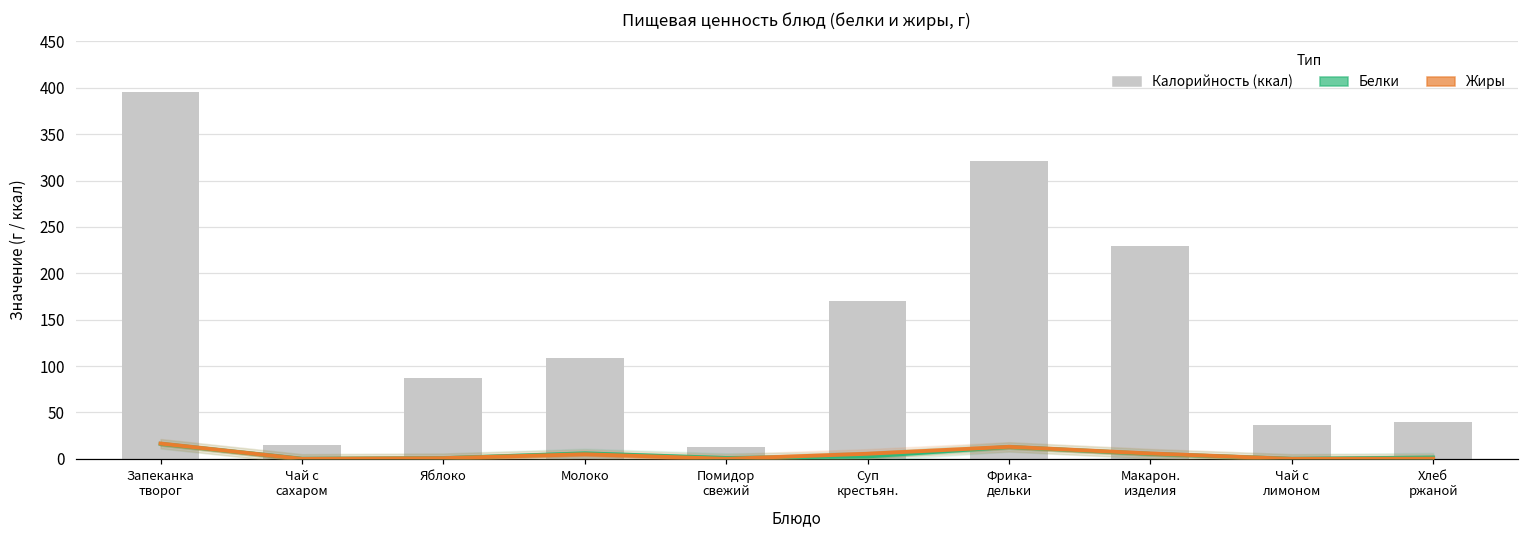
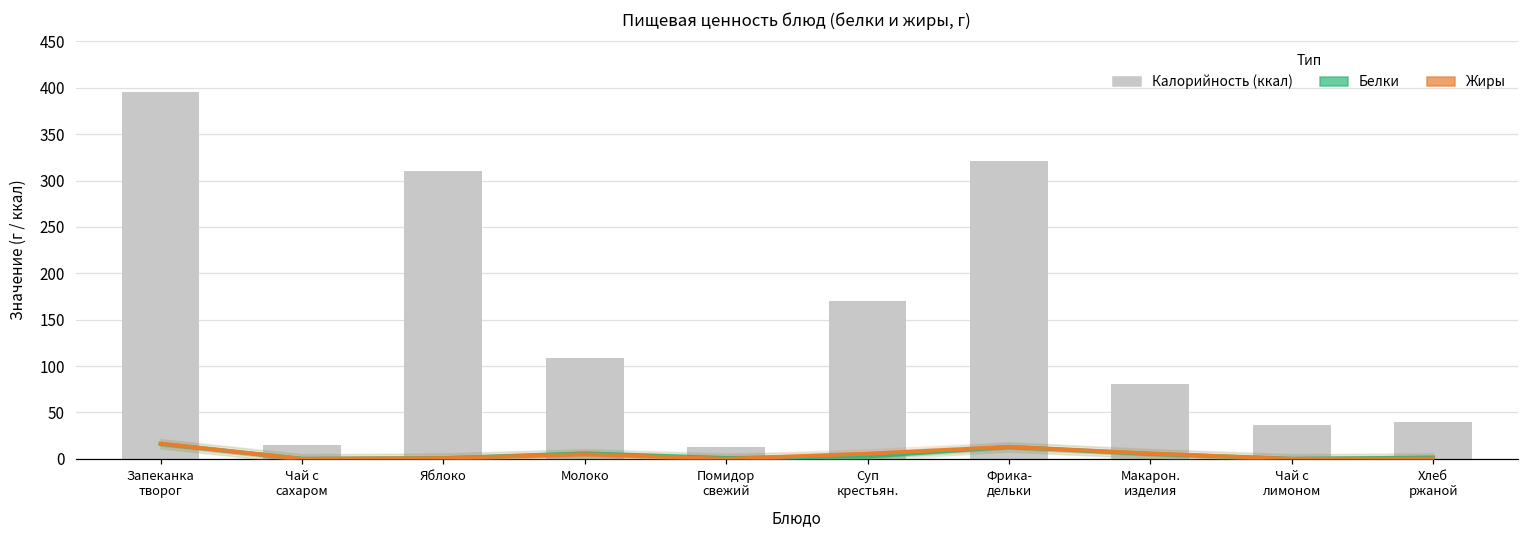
Калорийность (ккал), Яблоко: 90 -> 310
Калорийность (ккал), Макарон. изделия: 230 -> 80
